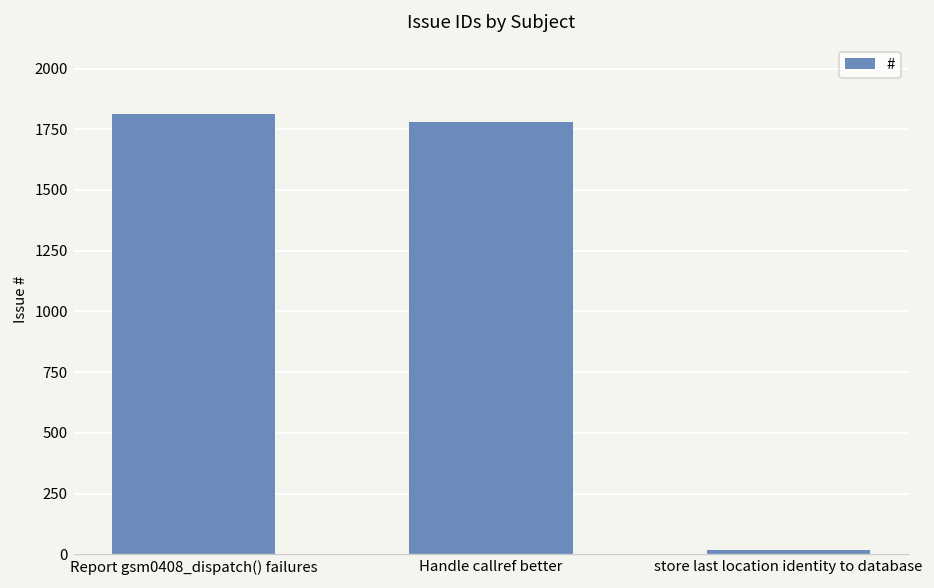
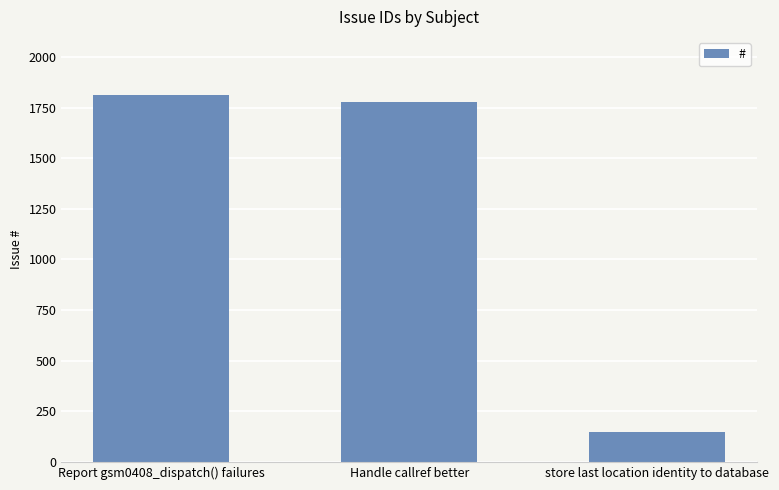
store last location identity to database: 20 -> 150
